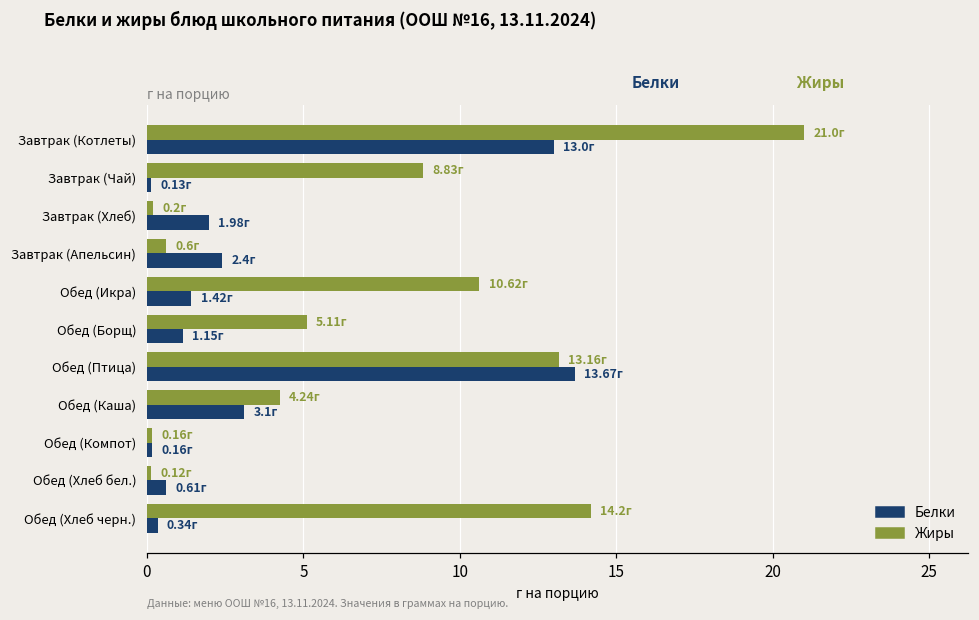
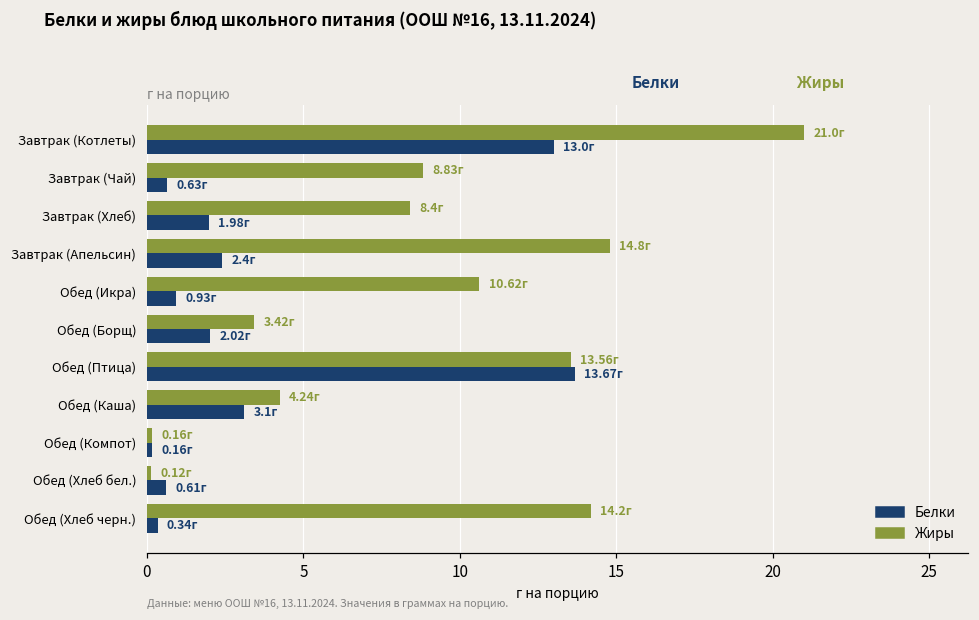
Белки, Завтрак (Чай): 0.13г -> 0.63г
Жиры, Завтрак (Хлеб): 0.2г -> 8.4г
Жиры, Завтрак (Апельсин): 0.6г -> 14.8г
Белки, Обед (Икра): 1.42г -> 0.93г
Жиры, Обед (Борщ): 5.11г -> 3.42г
Белки, Обед (Борщ): 1.15г -> 2.02г
Жиры, Обед (Птица): 13.16г -> 13.56г
